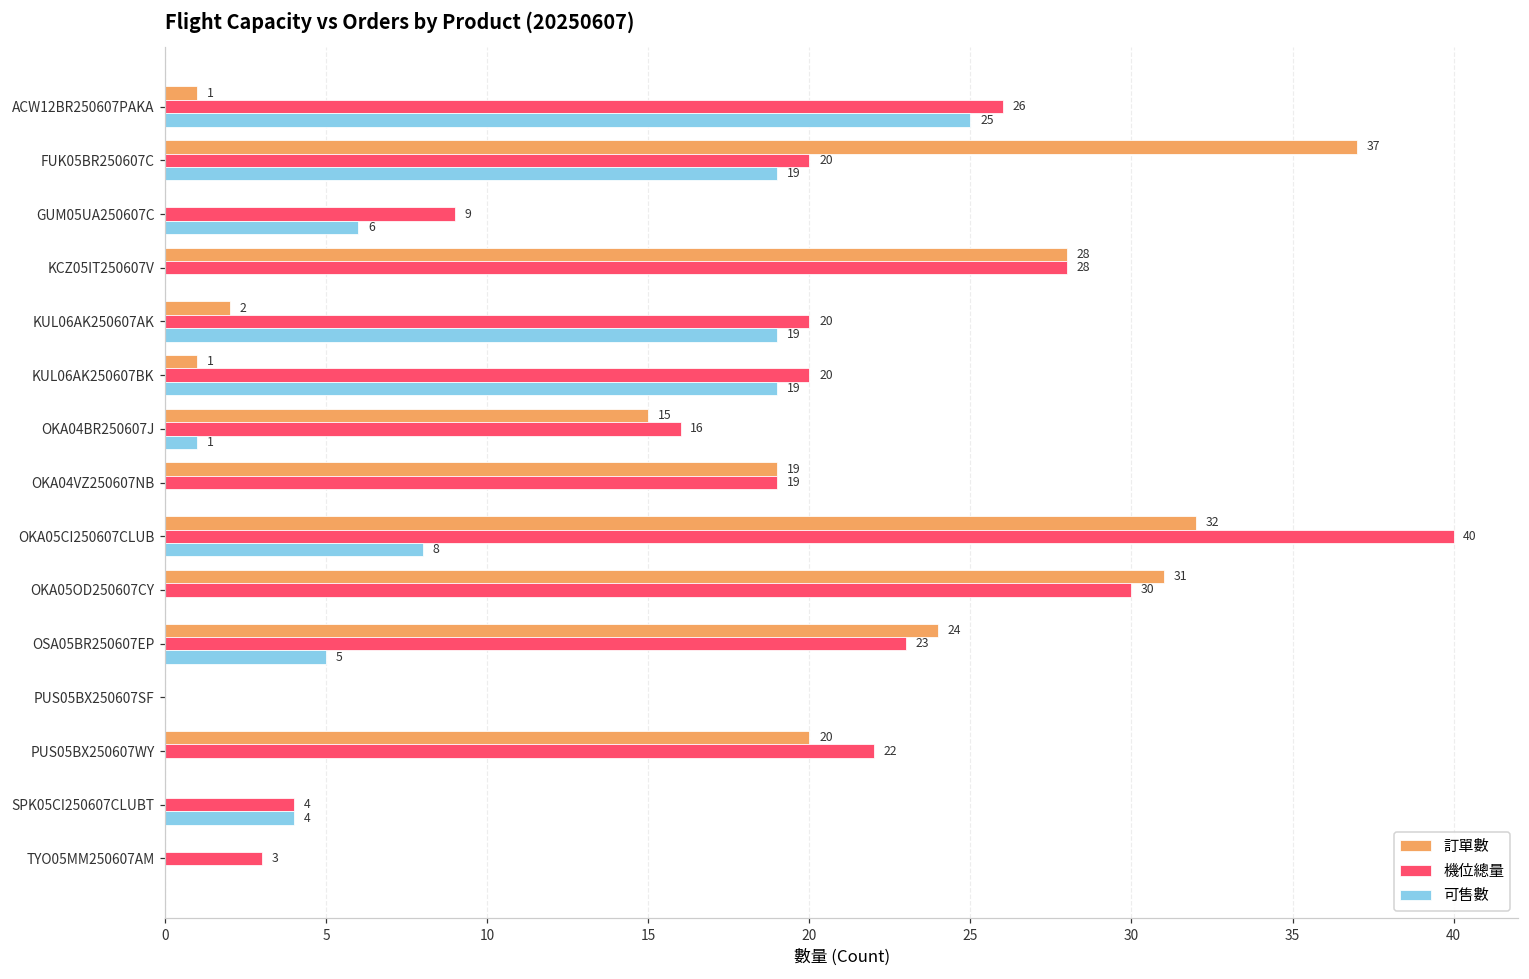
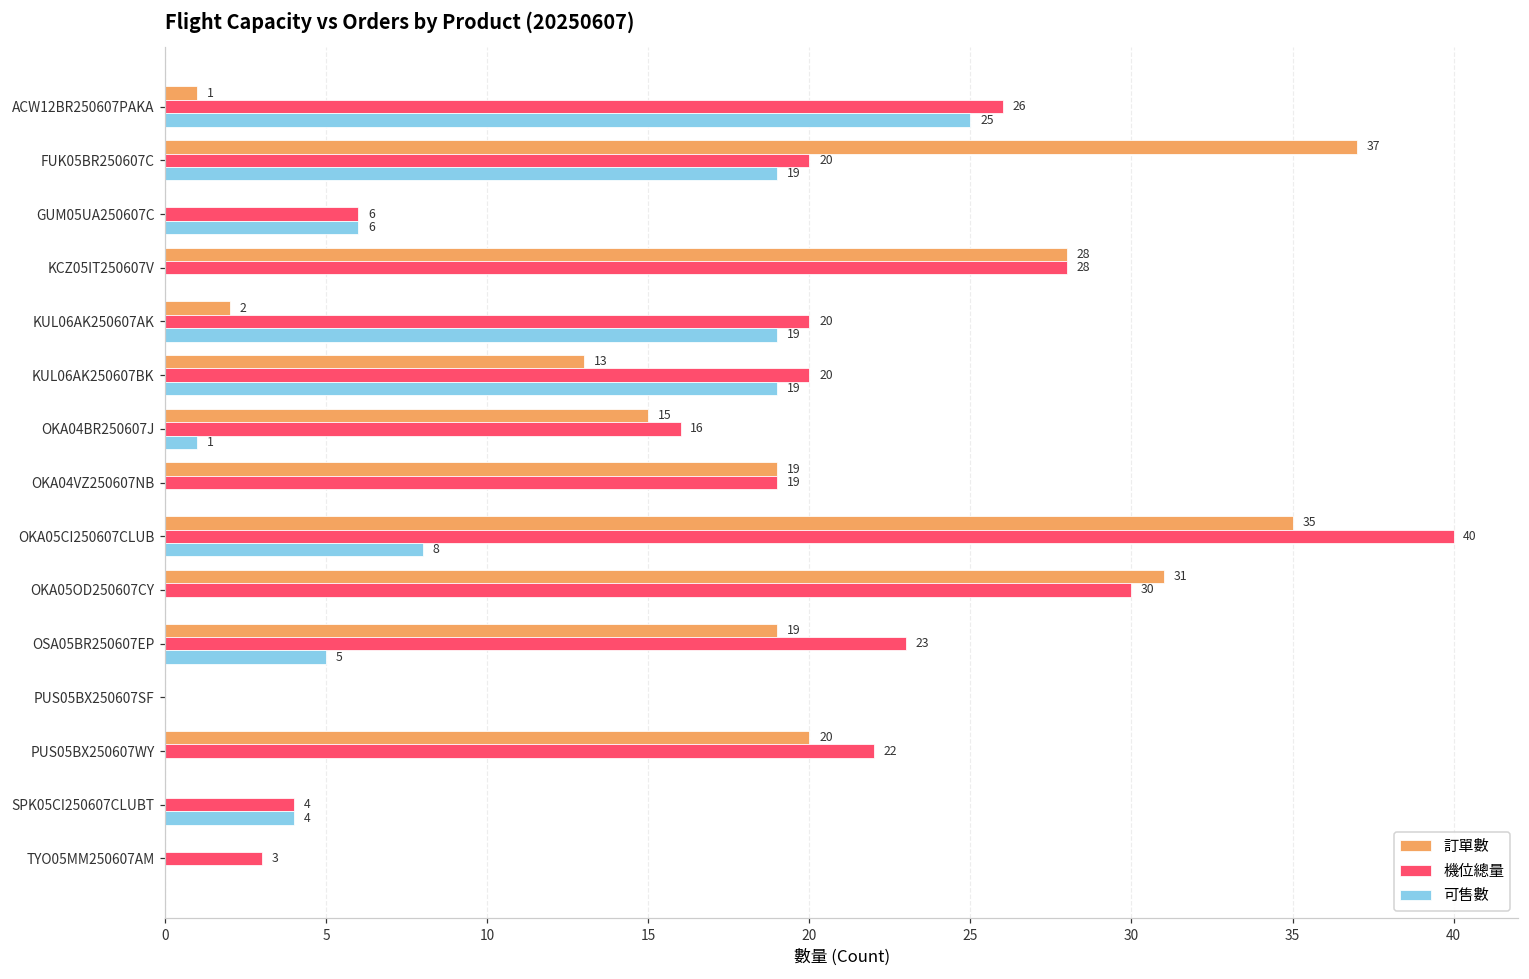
機位總量, GUM05UA250607C: 9 -> 6
訂單數, KUL06AK250607BK: 1 -> 13
訂單數, OKA05CI250607CLUB: 32 -> 35
訂單數, OSA05BR250607EP: 24 -> 19
